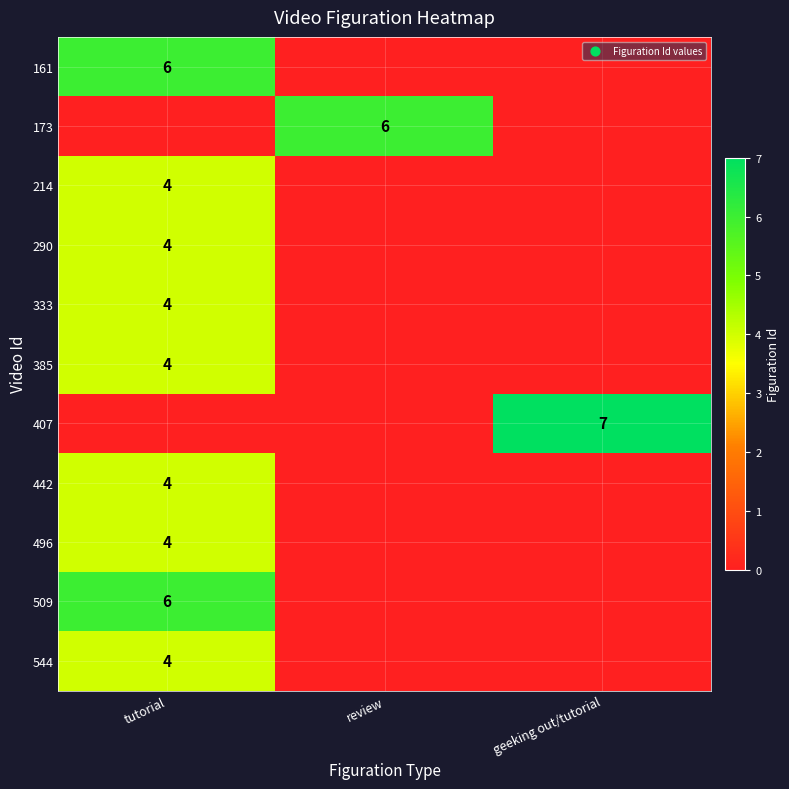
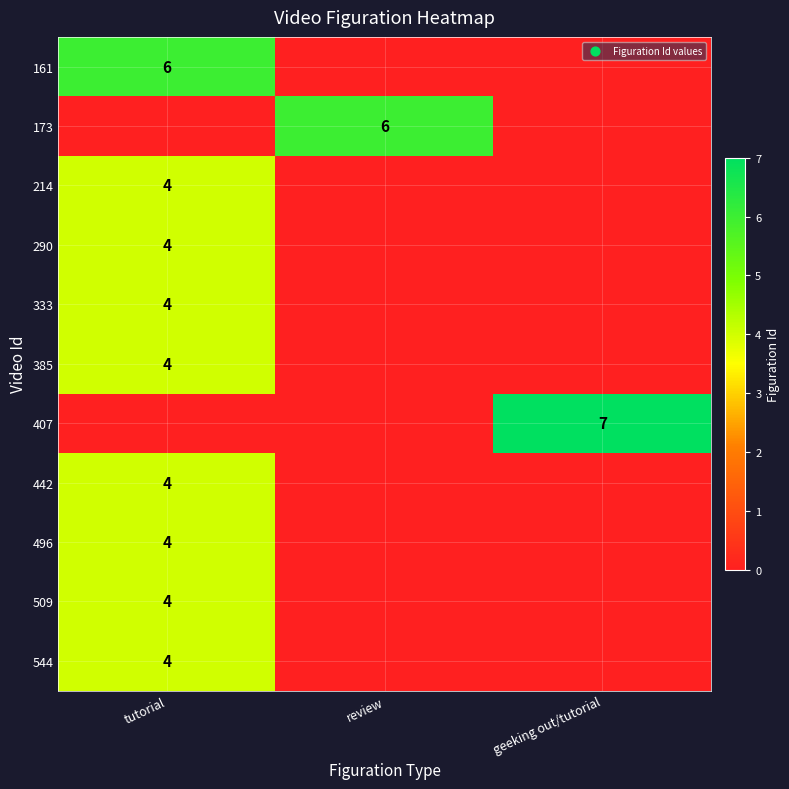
509, tutorial: 6 -> 4
